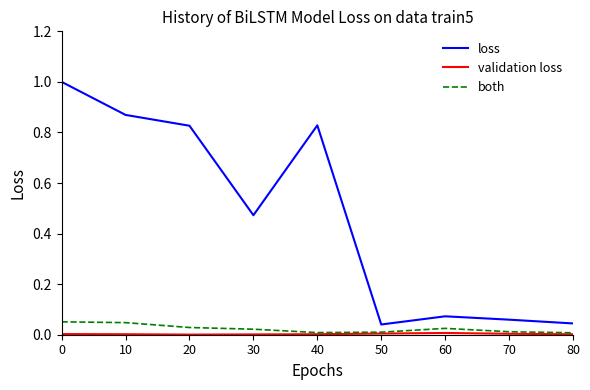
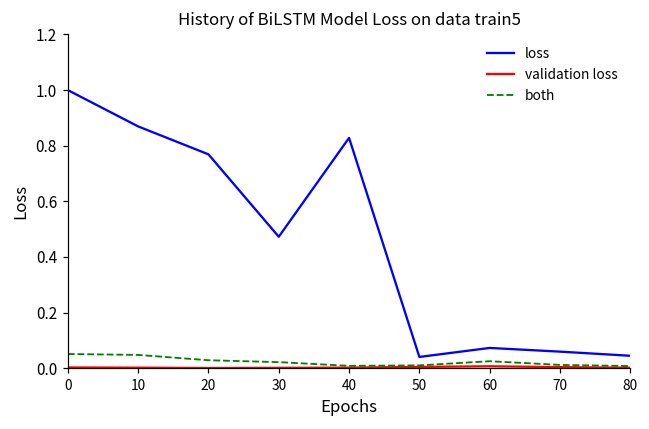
loss, 20: 0.83 -> 0.77
